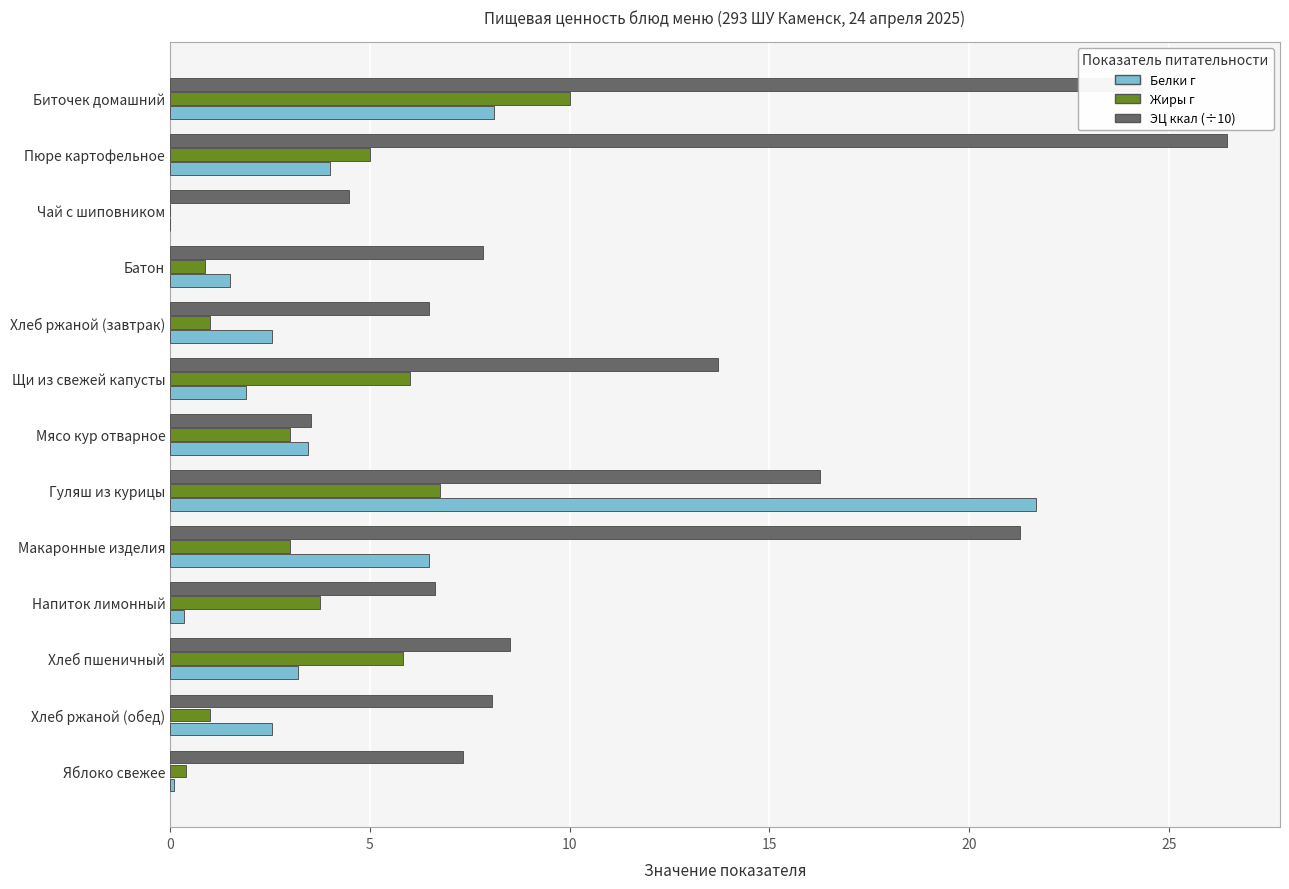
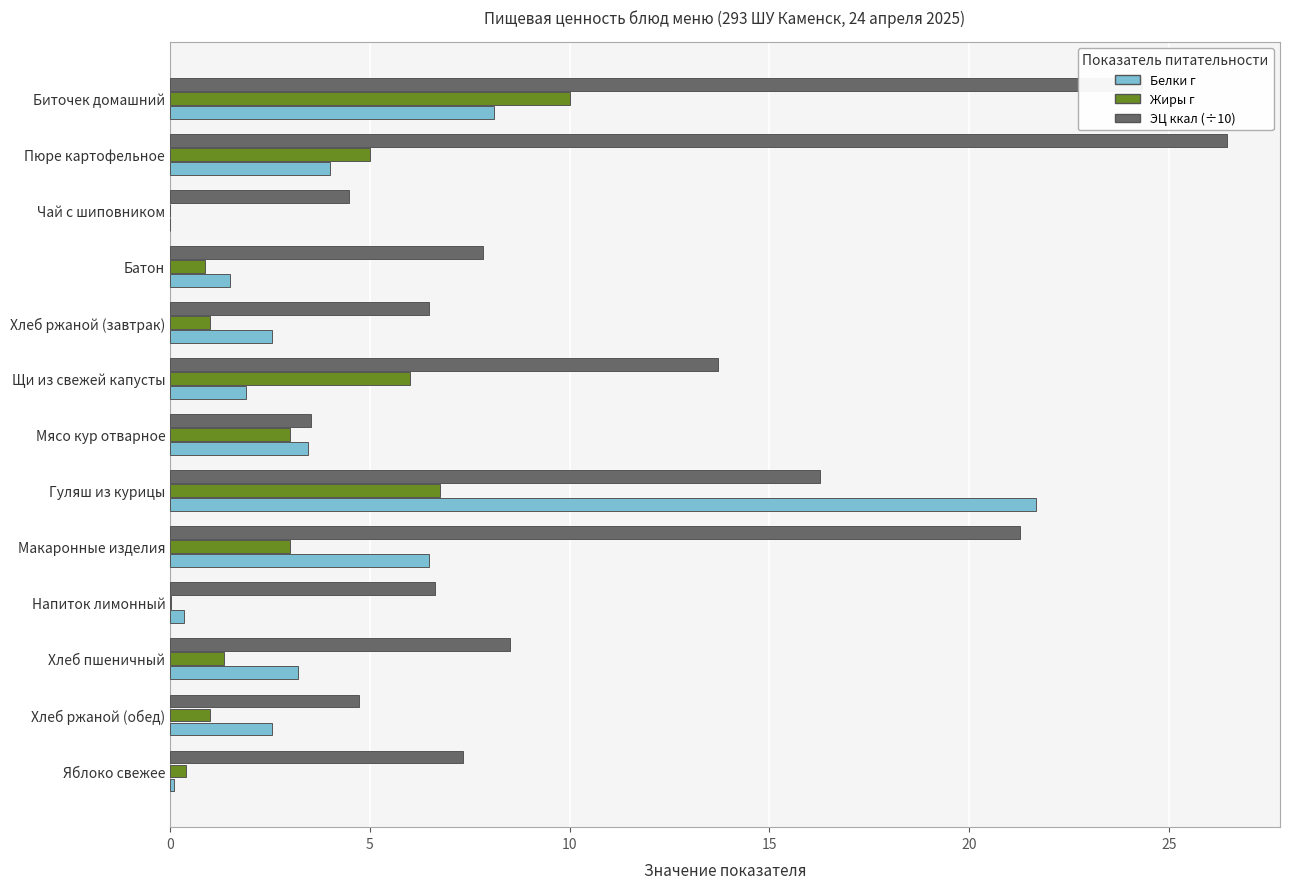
Жиры г, Напиток лимонный: 3.7 -> 0.0
Жиры г, Хлеб пшеничный: 5.8 -> 1.4
ЭЦ ккал (÷10), Хлеб ржаной (обед): 8.1 -> 4.7
